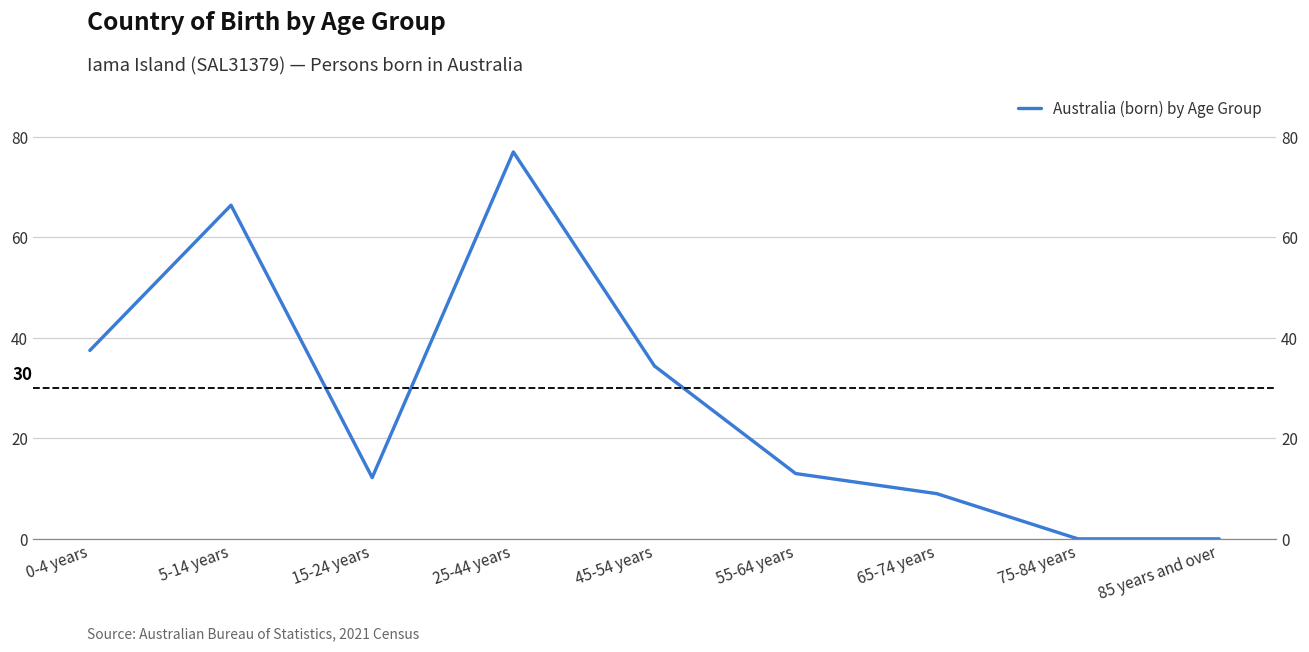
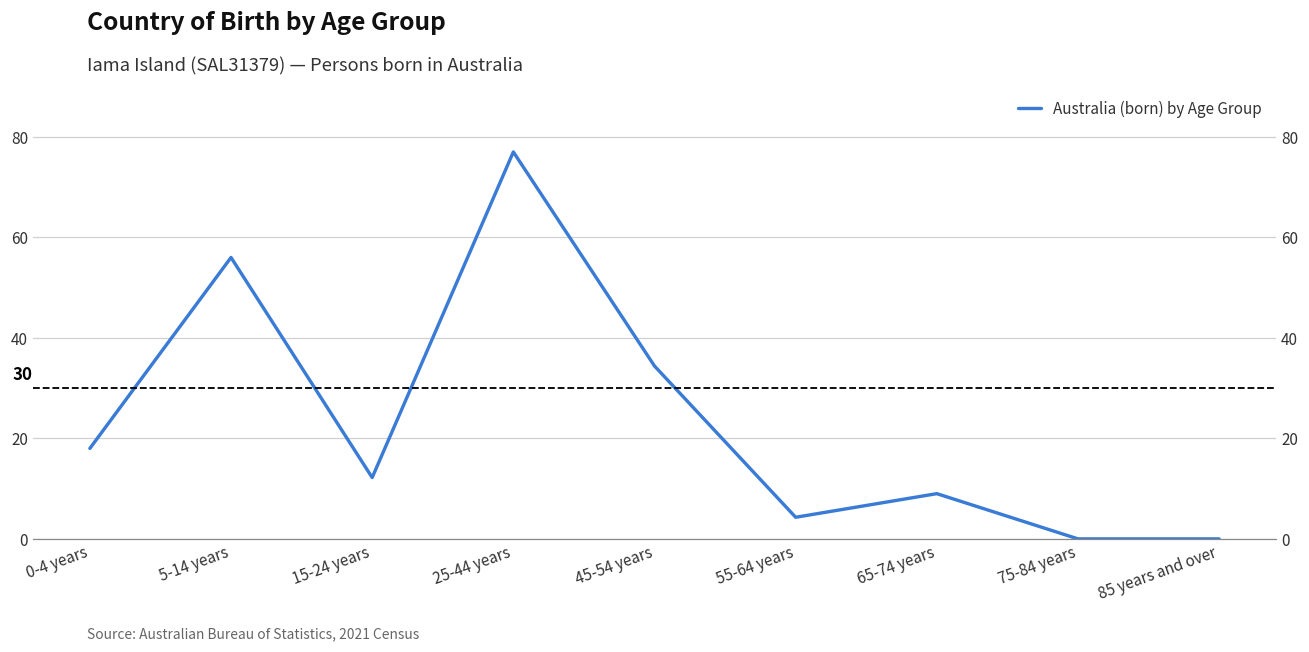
0-4 years: 38 -> 18
5-14 years: 66 -> 56
55-64 years: 13 -> 4
